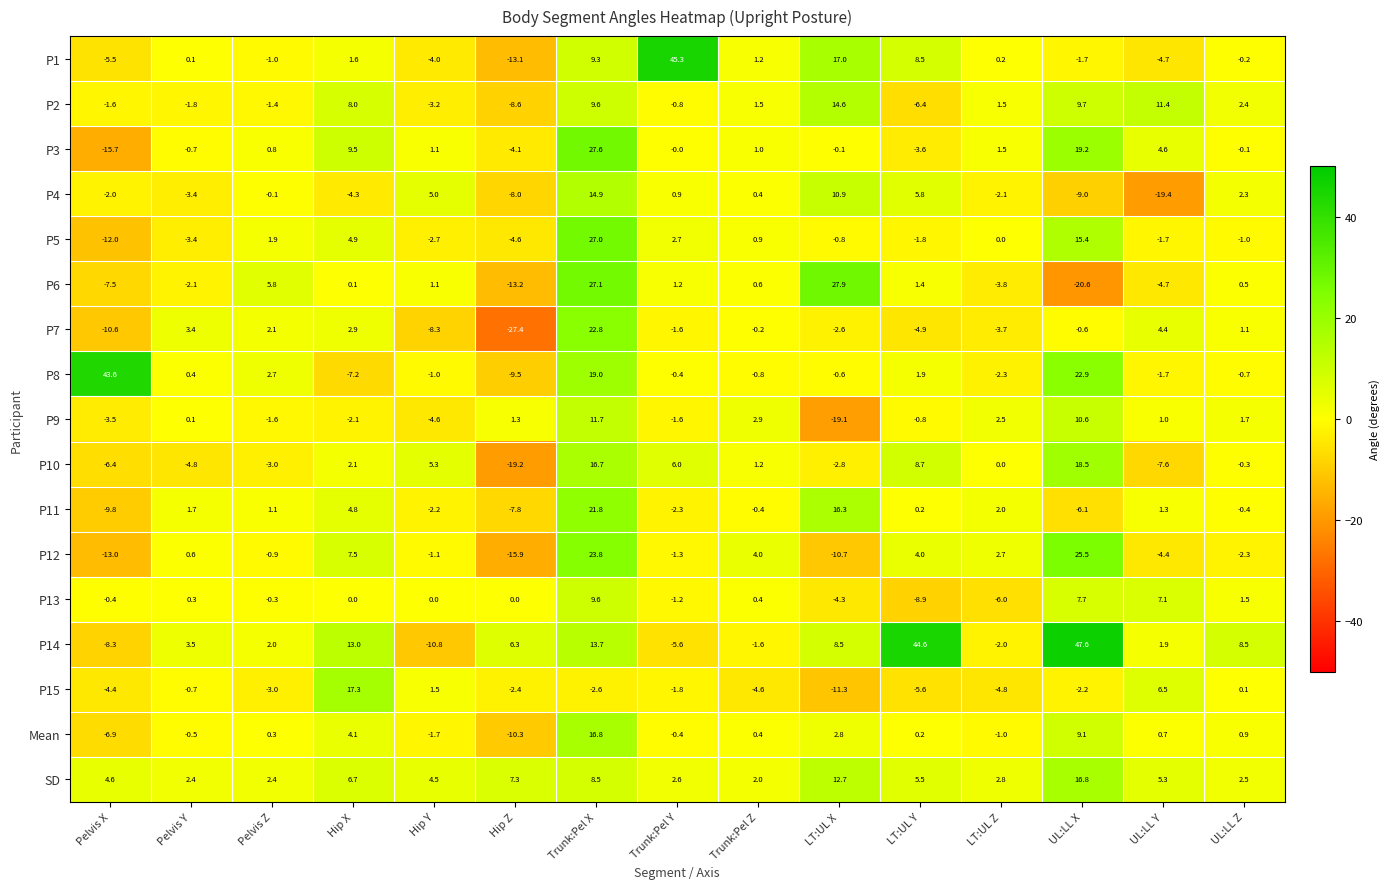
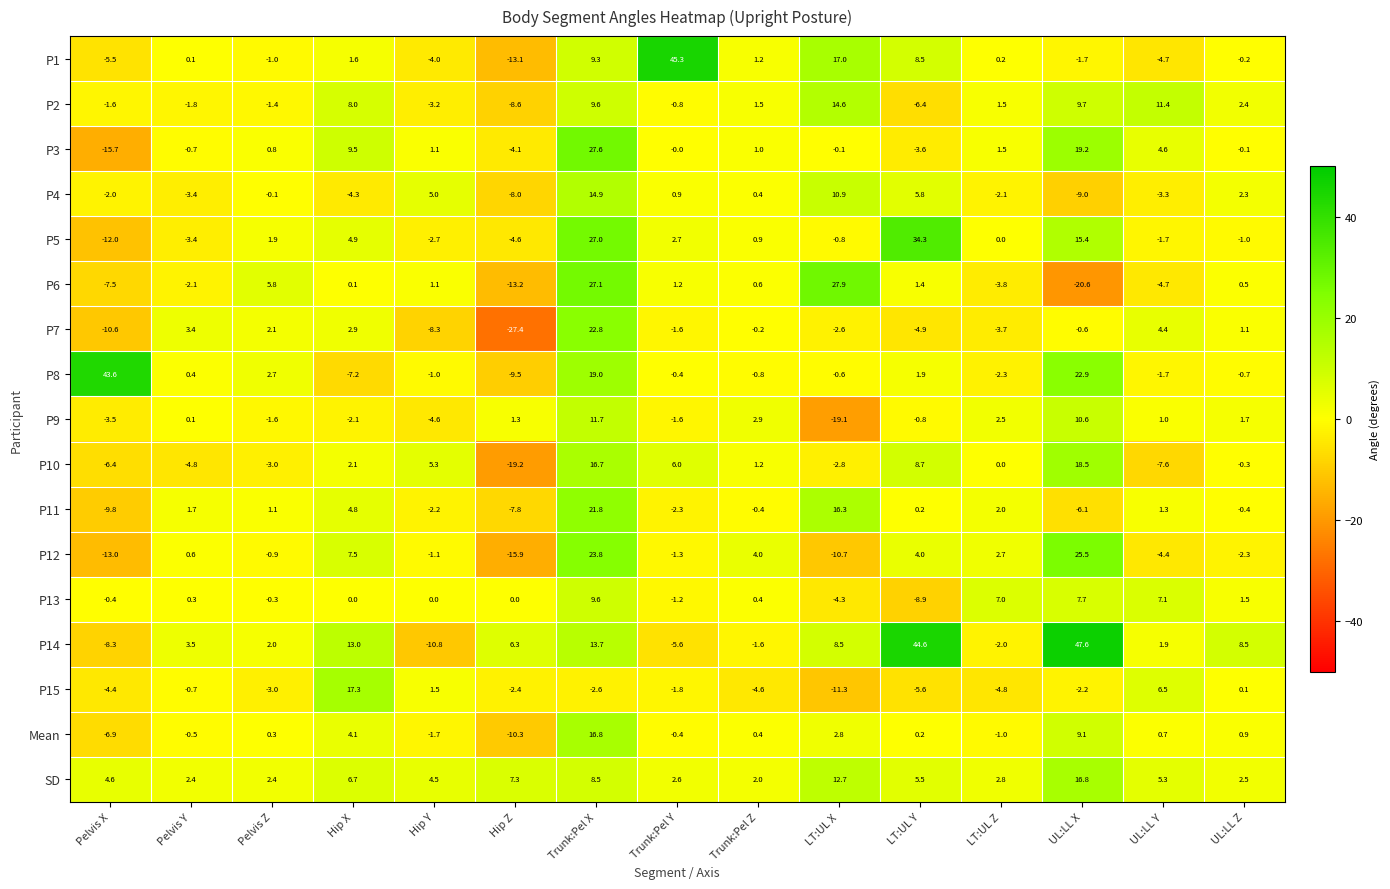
P4, UL:LL Y: -19.4 -> -3.3
P5, LT:UL Y: -1.8 -> 34.3
P13, LT:UL Z: -6.0 -> 7.0
